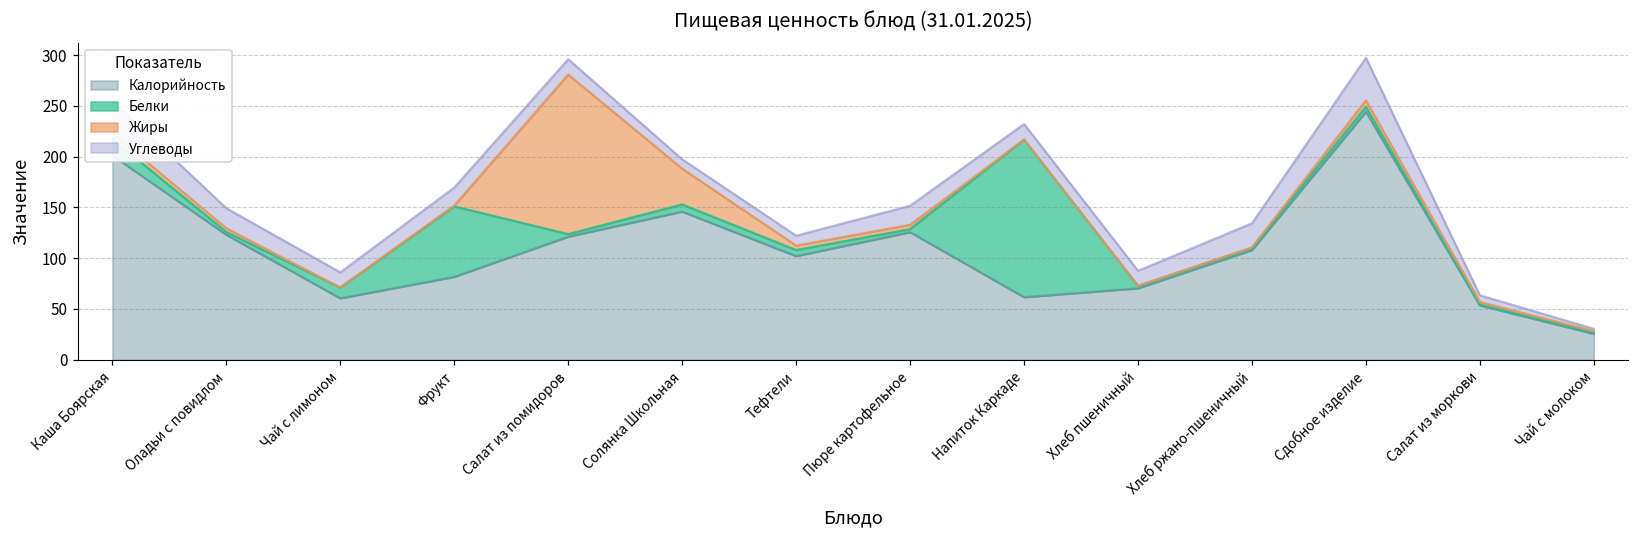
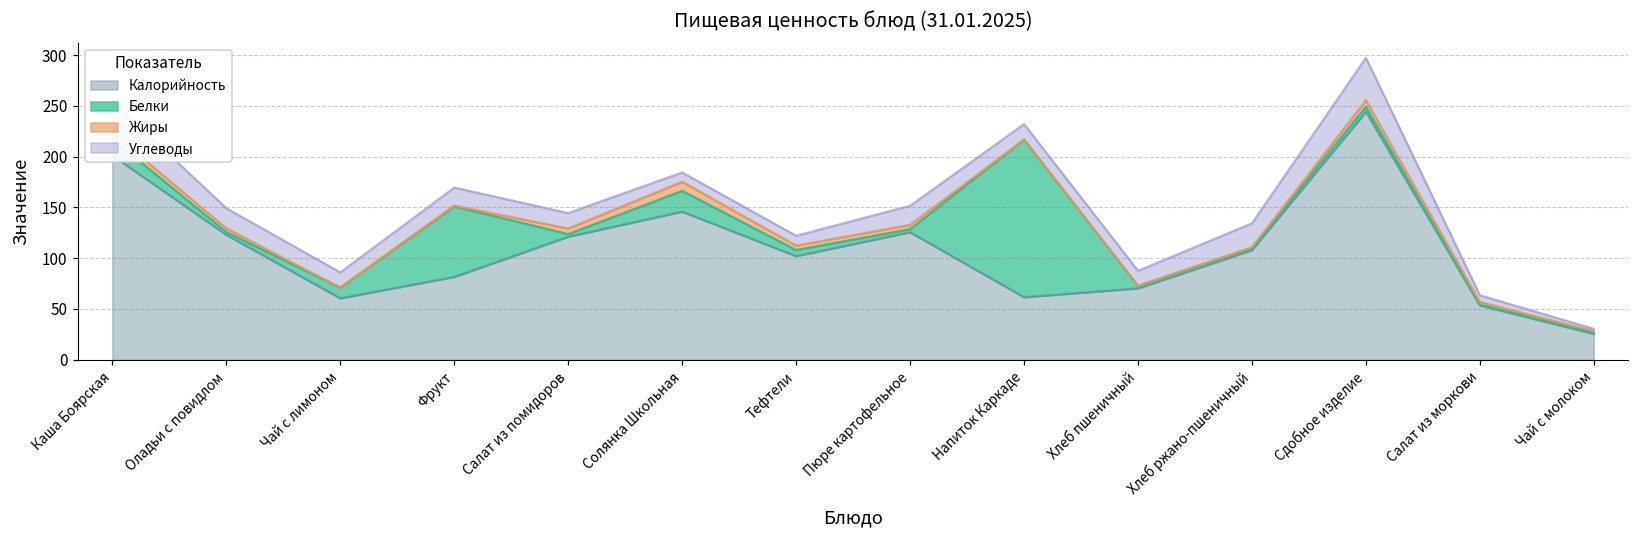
Жиры, Салат из помидоров: 160 -> 10
Белки, Солянка Школьная: 10 -> 20
Жиры, Солянка Школьная: 40 -> 10
